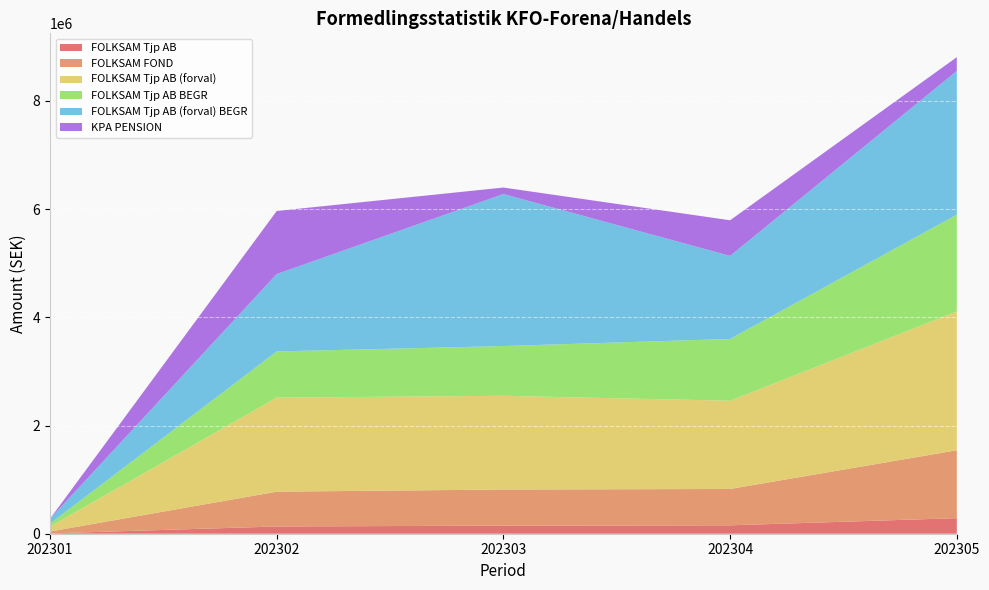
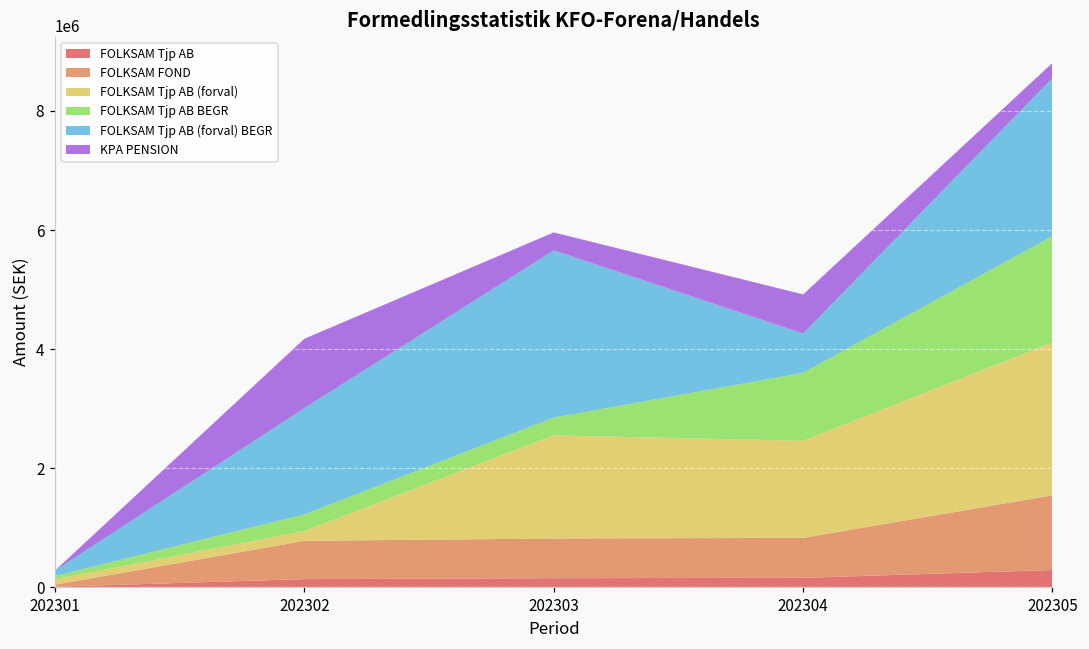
FOLKSAM Tjp AB (forval), 202302: 1700000 -> 200000
FOLKSAM Tjp AB BEGR, 202302: 900000 -> 300000
FOLKSAM Tjp AB (forval) BEGR, 202302: 1400000 -> 1800000
FOLKSAM Tjp AB BEGR, 202303: 900000 -> 300000
KPA PENSION, 202303: 100000 -> 300000
FOLKSAM Tjp AB (forval) BEGR, 202304: 1500000 -> 700000
